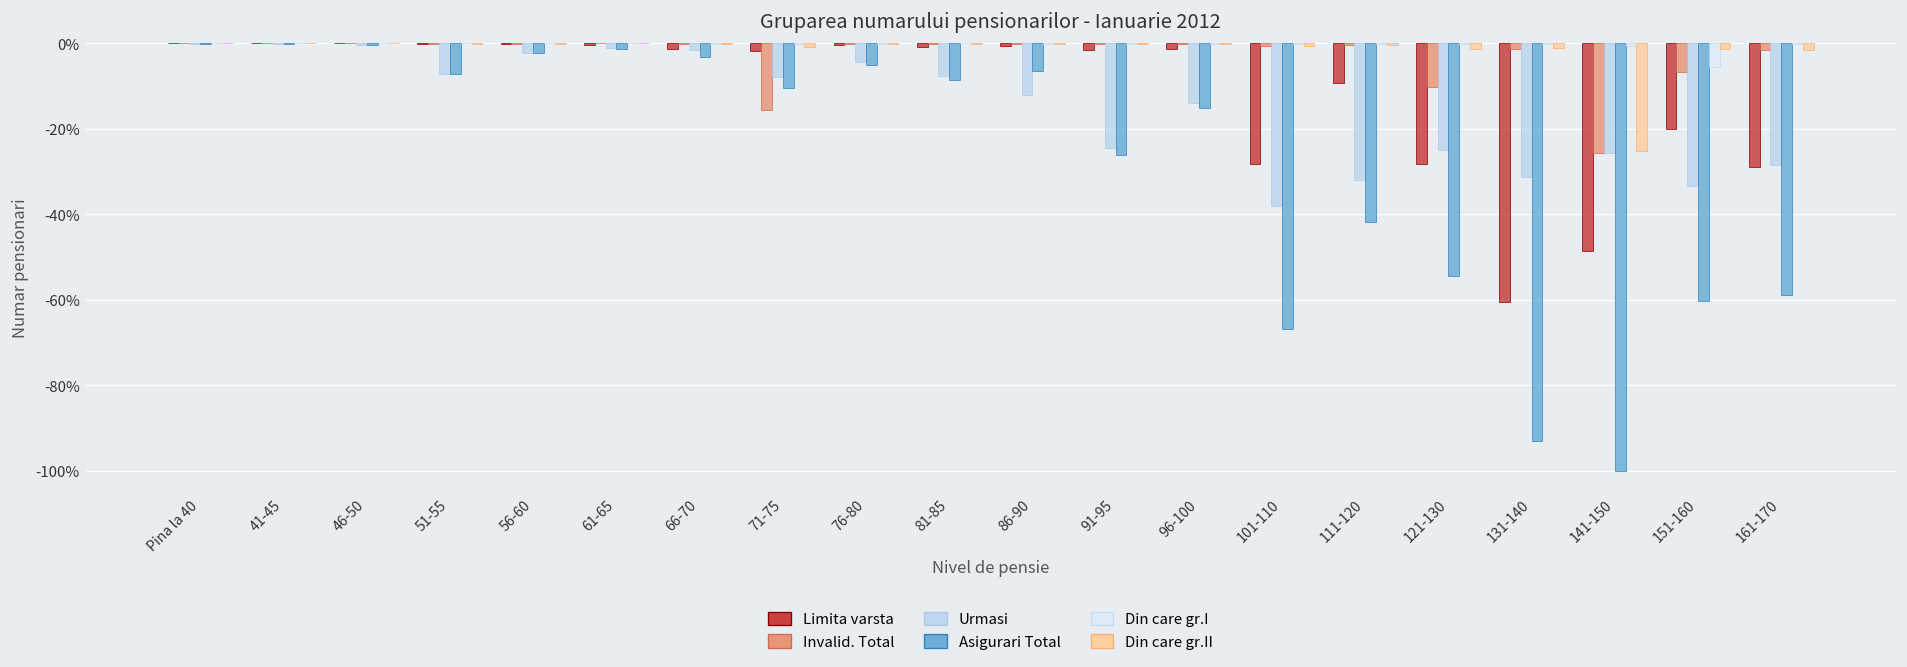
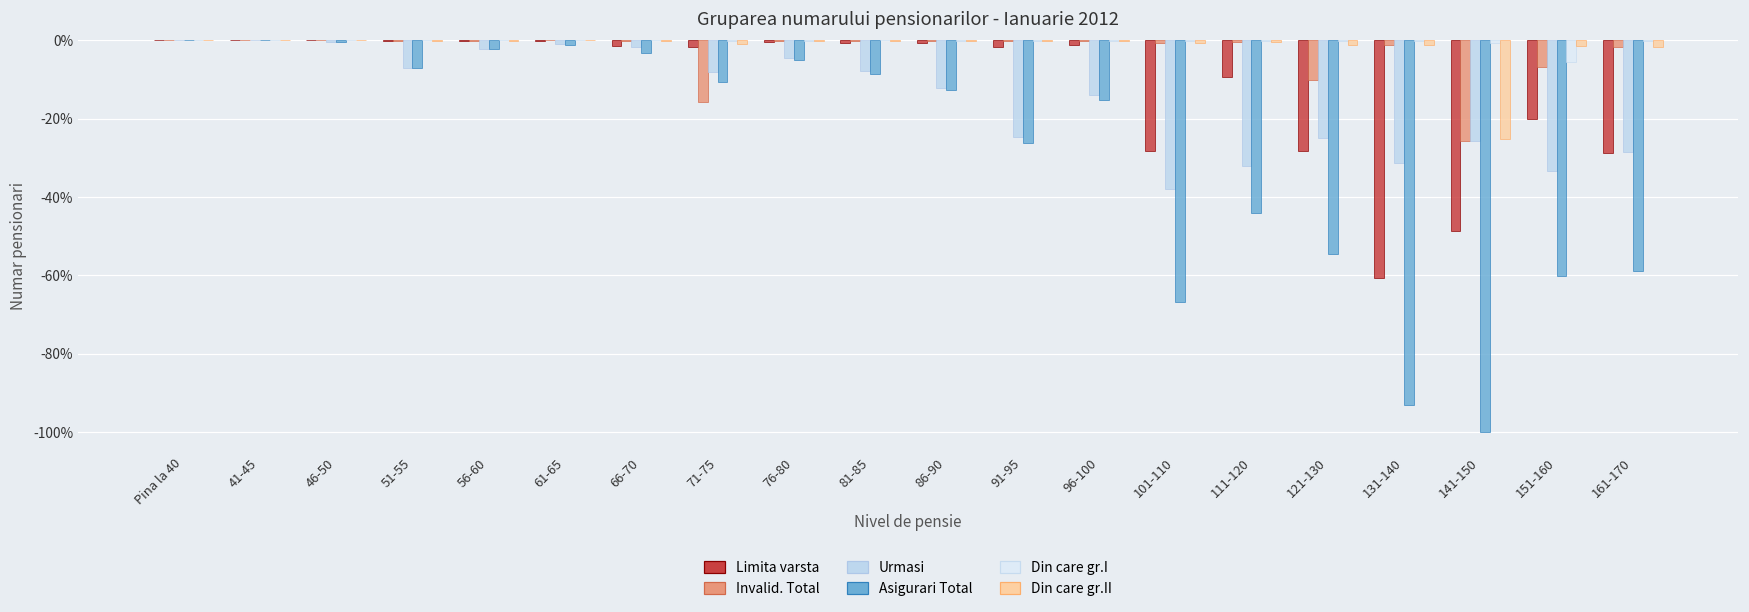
Asigurari Total, 86-90: -6% -> -13%
Asigurari Total, 111-120: -42% -> -44%
